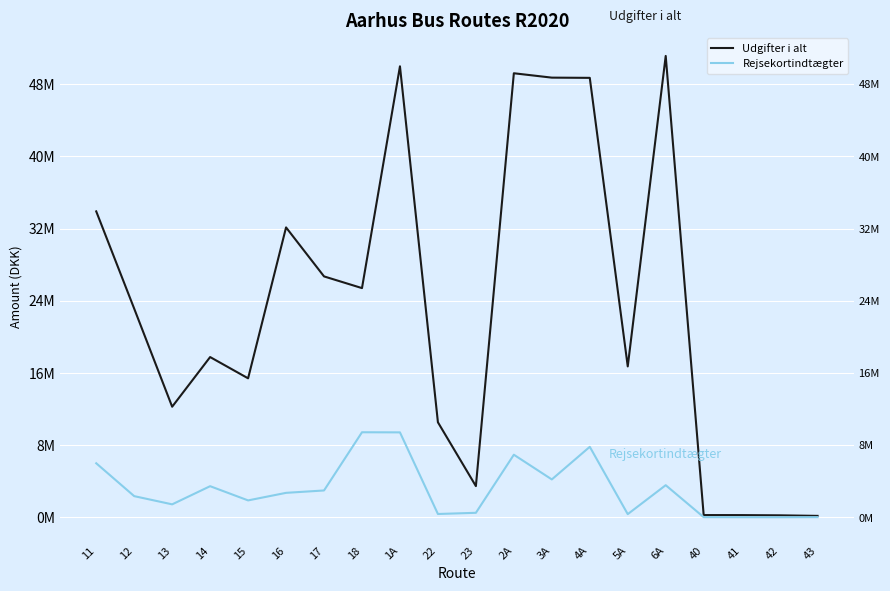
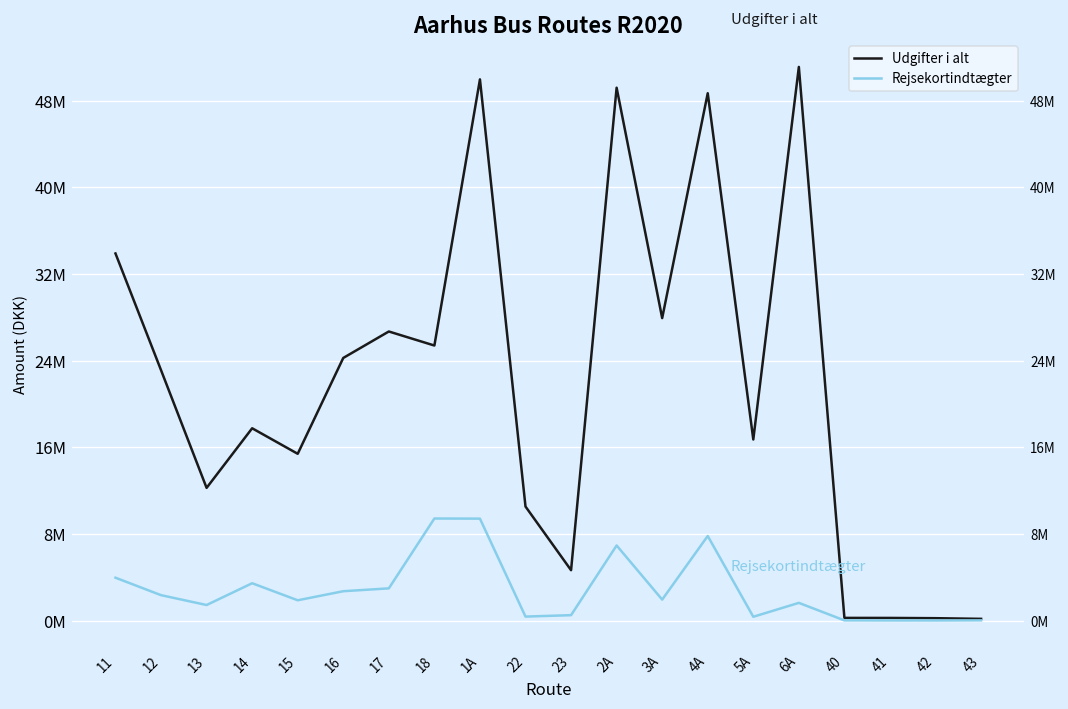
Rejsekortindtægter, 11: 6000000 -> 4000000
Udgifter i alt, 16: 32000000 -> 24000000
Udgifter i alt, 23: 3000000 -> 5000000
Udgifter i alt, 3A: 49000000 -> 28000000
Rejsekortindtægter, 3A: 4000000 -> 2000000
Rejsekortindtægter, 6A: 4000000 -> 2000000
